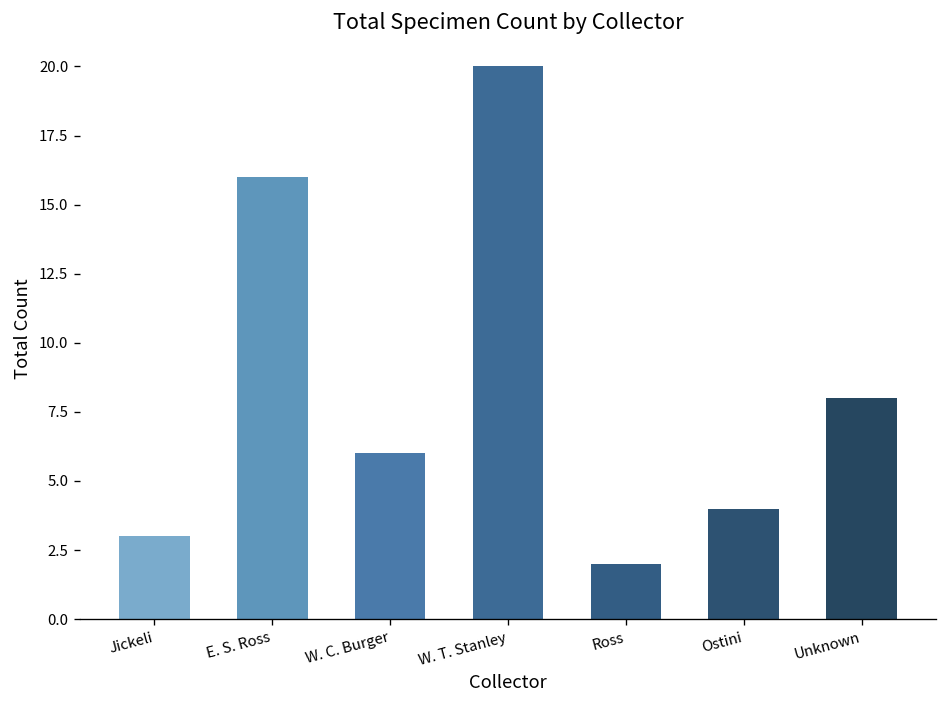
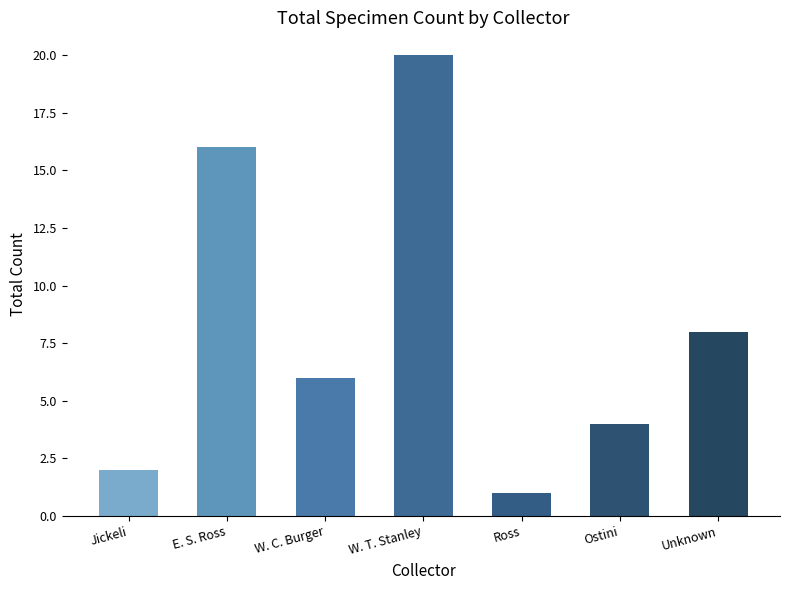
Jickeli: 3 -> 2
Ross: 2 -> 1
